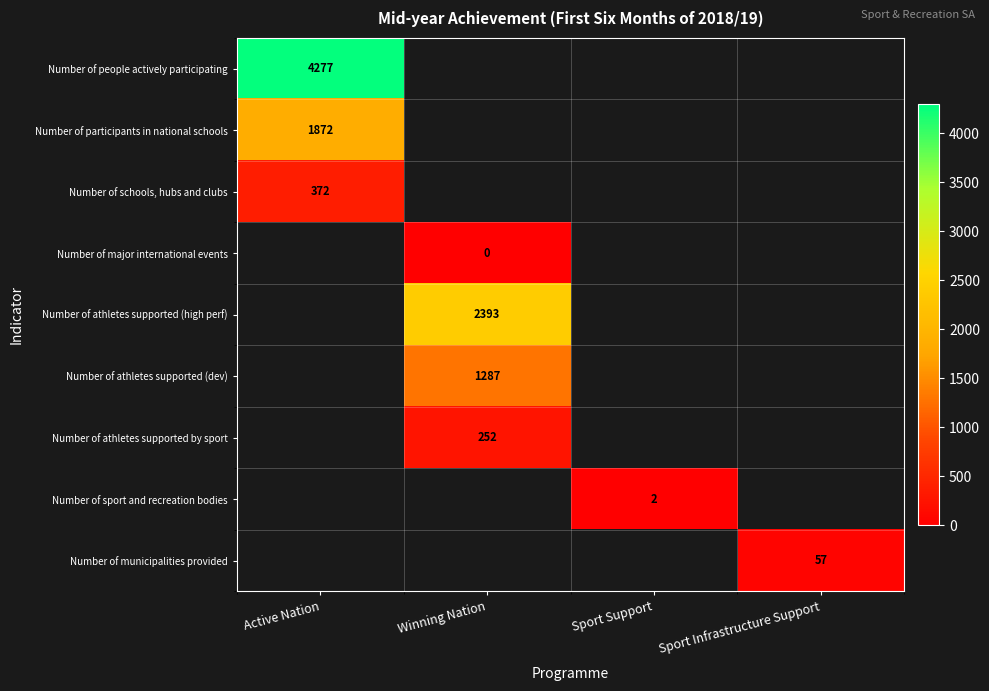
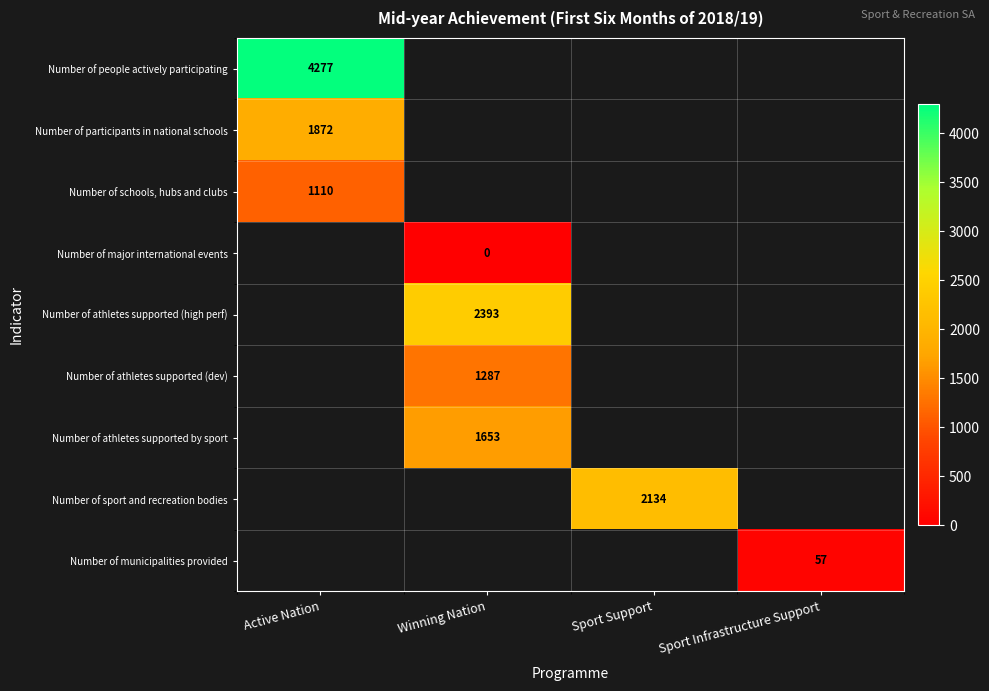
Number of schools, hubs and clubs, Active Nation: 372 -> 1110
Number of athletes supported by sport, Winning Nation: 252 -> 1653
Number of sport and recreation bodies, Sport Support: 2 -> 2134
